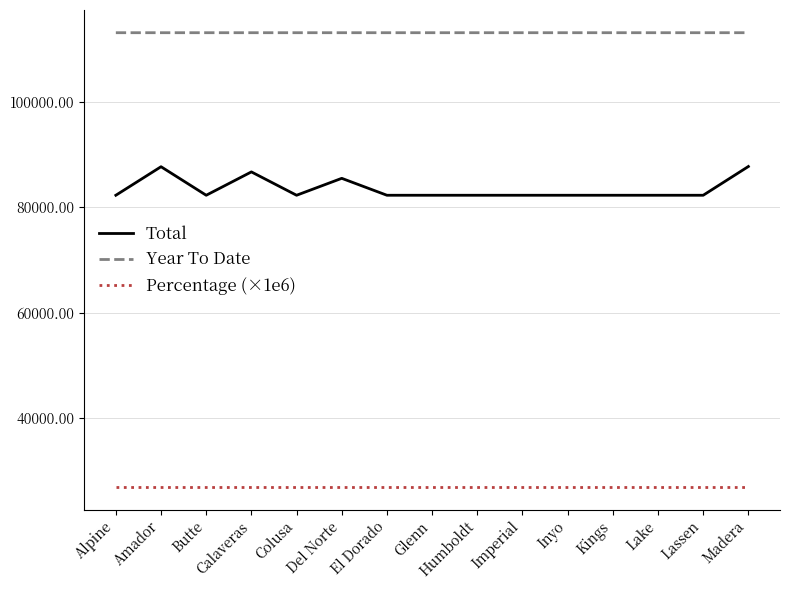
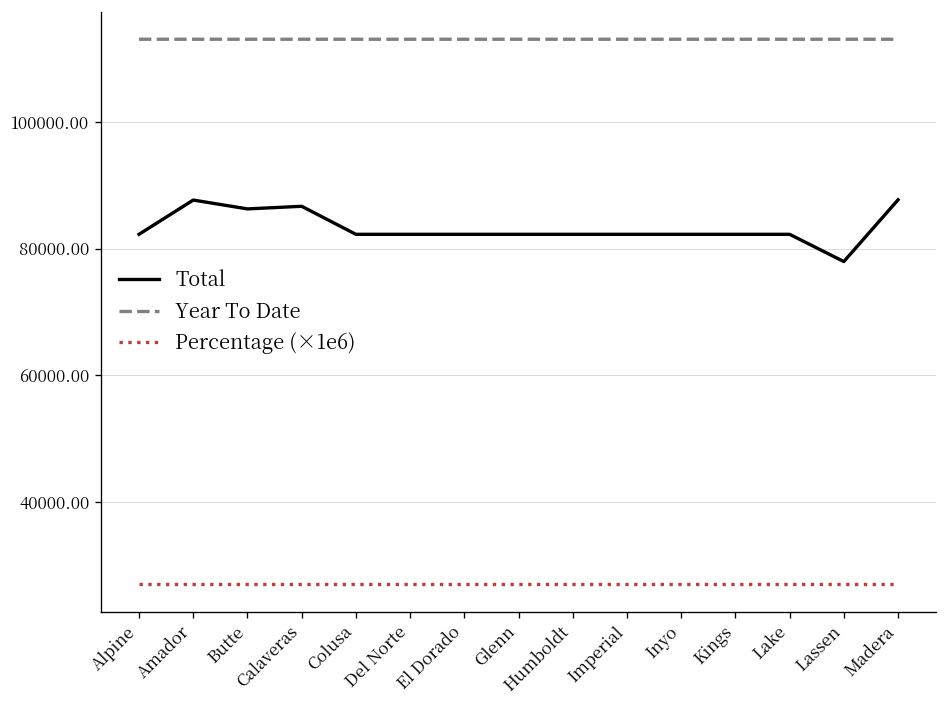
Total, Butte: 82000 -> 86000
Total, Del Norte: 85000 -> 82000
Total, Lassen: 82000 -> 78000
